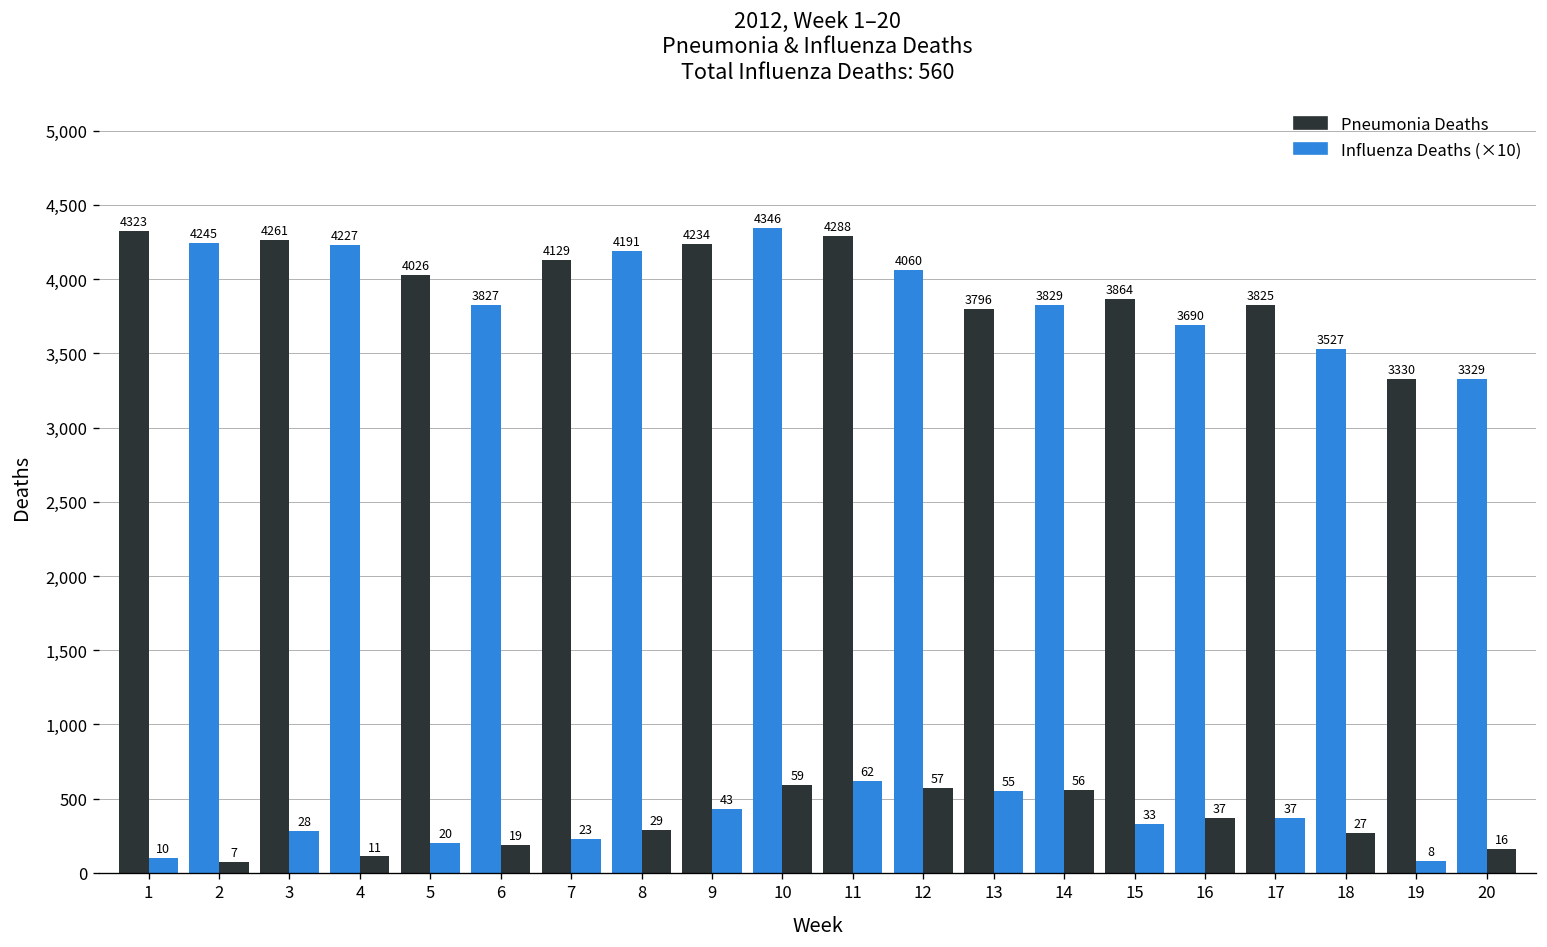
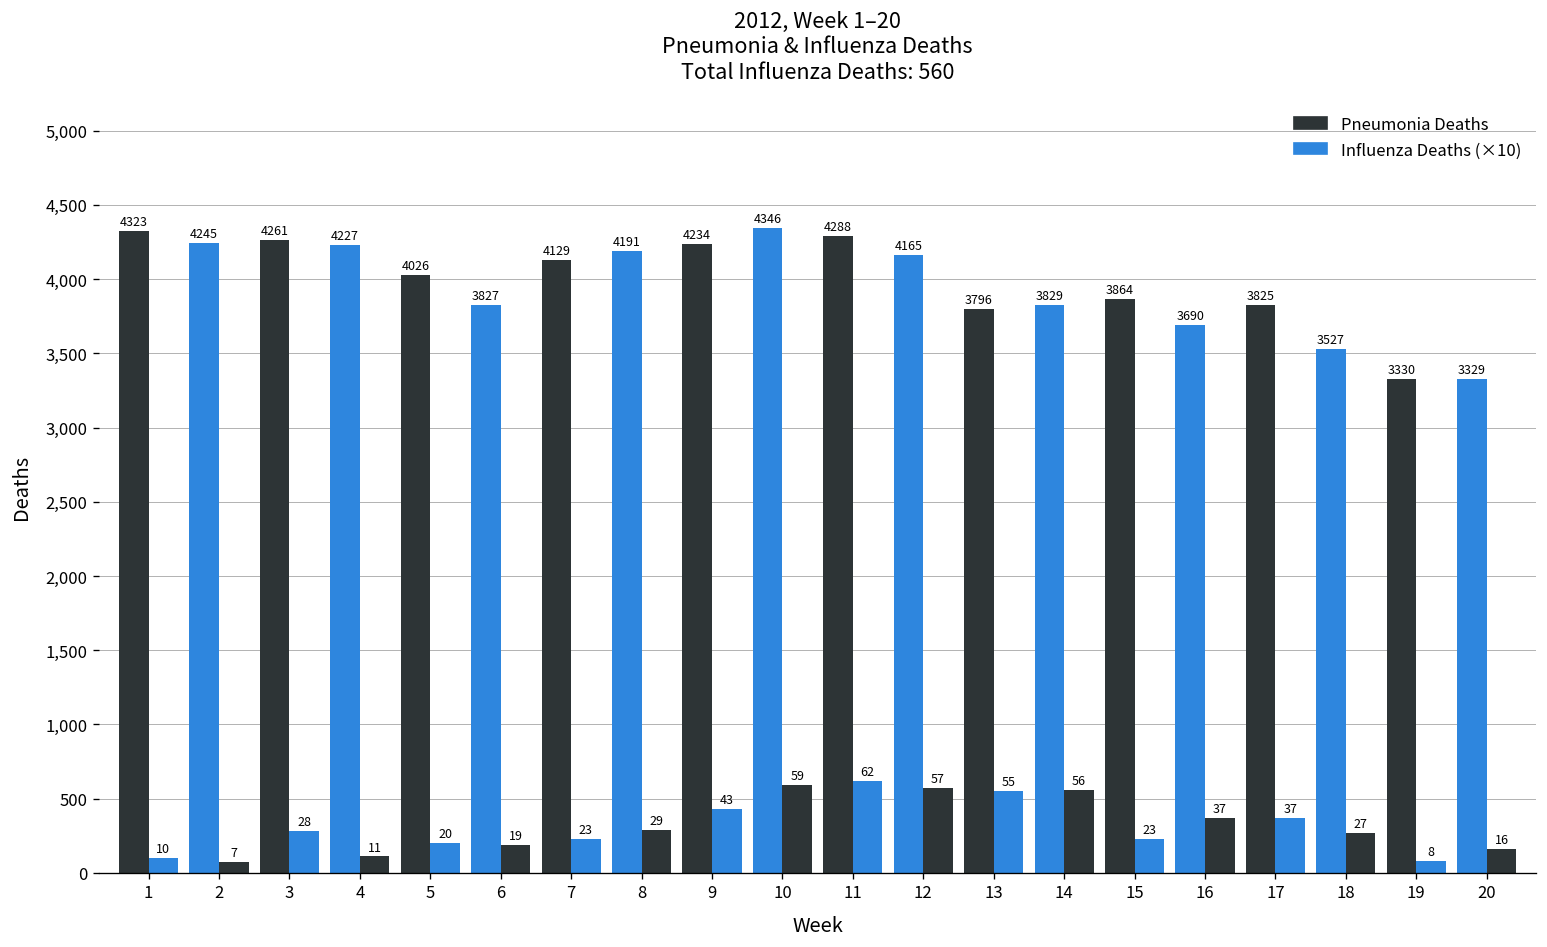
Pneumonia Deaths, 12: 4060 -> 4165
Influenza Deaths (×10), 15: 33 -> 23
